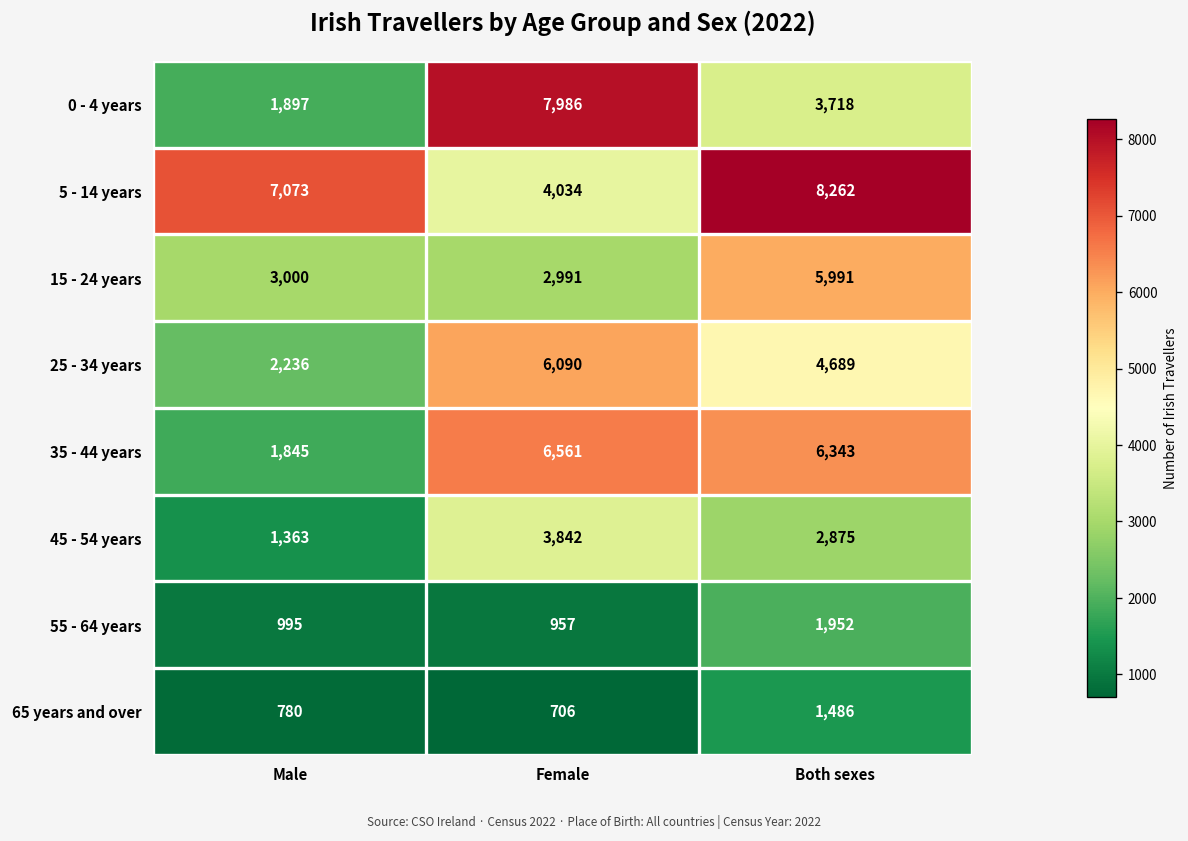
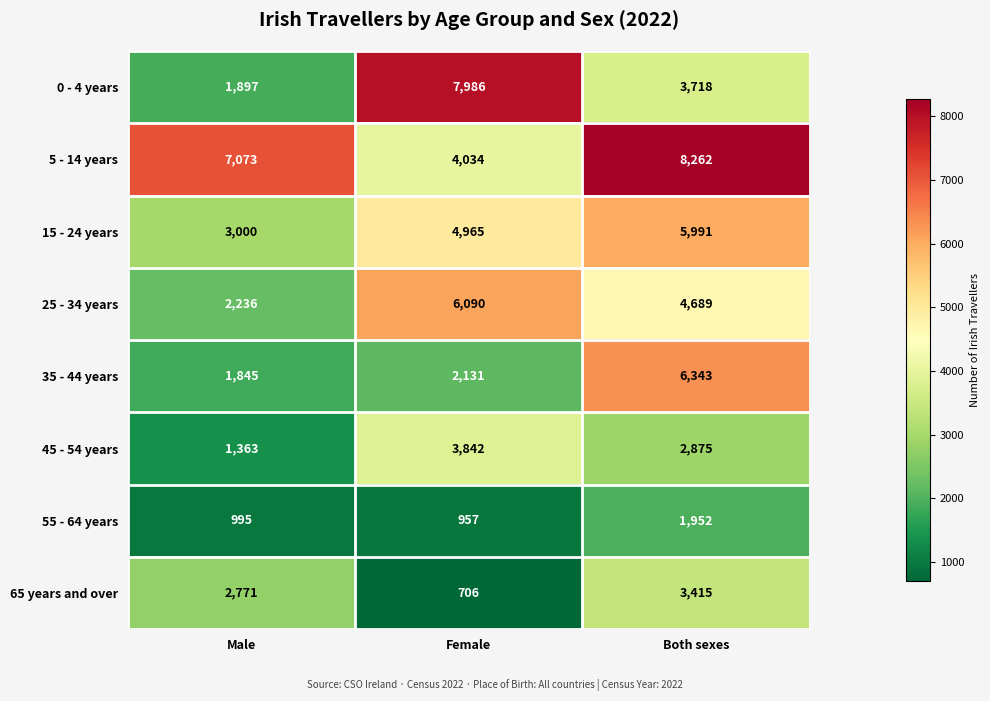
15 - 24 years, Female: 2,991 -> 4,965
35 - 44 years, Female: 6,561 -> 2,131
65 years and over, Male: 780 -> 2,771
65 years and over, Both sexes: 1,486 -> 3,415
